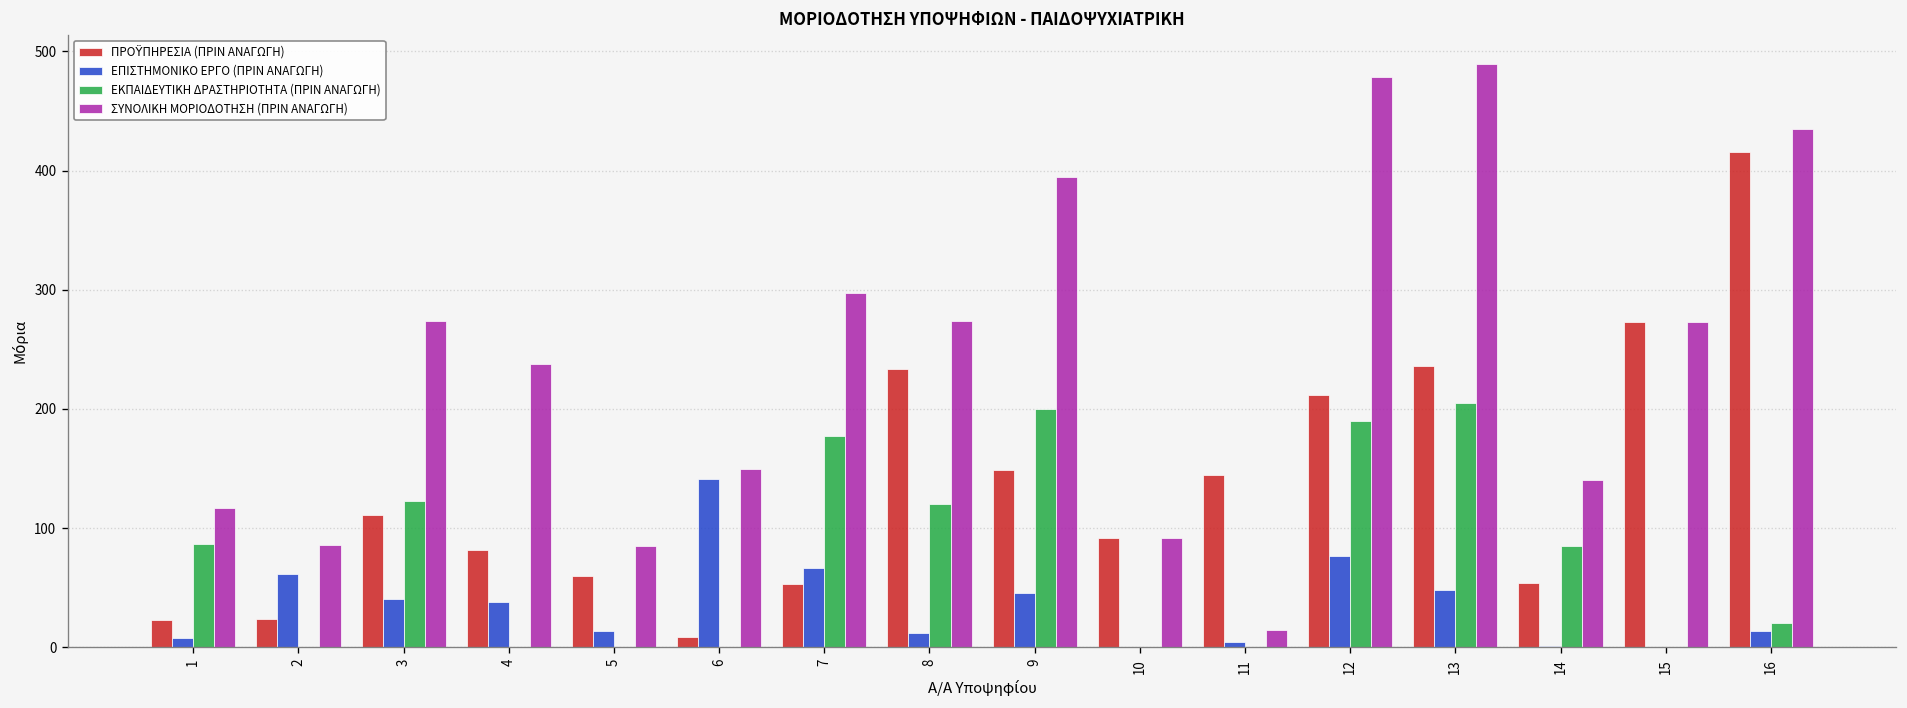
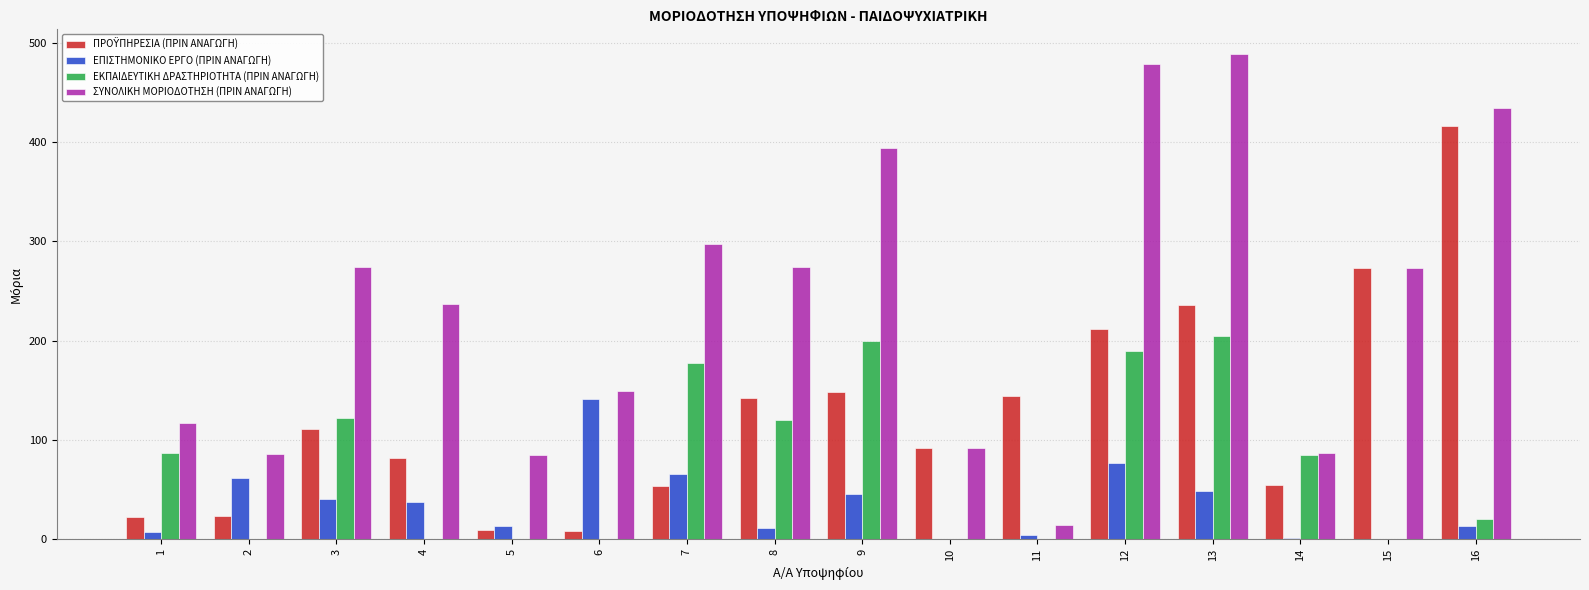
ΠΡΟΫΠΗΡΕΣΙΑ (ΠΡΙΝ ΑΝΑΓΩΓΗ), 5: 60 -> 10
ΠΡΟΫΠΗΡΕΣΙΑ (ΠΡΙΝ ΑΝΑΓΩΓΗ), 8: 230 -> 140
ΣΥΝΟΛΙΚΗ ΜΟΡΙΟΔΟΤΗΣΗ (ΠΡΙΝ ΑΝΑΓΩΓΗ), 14: 140 -> 90
